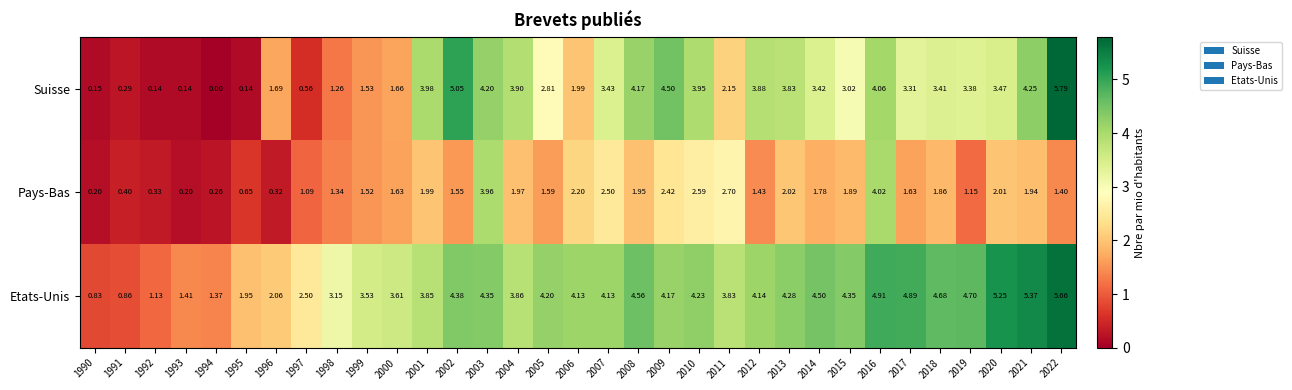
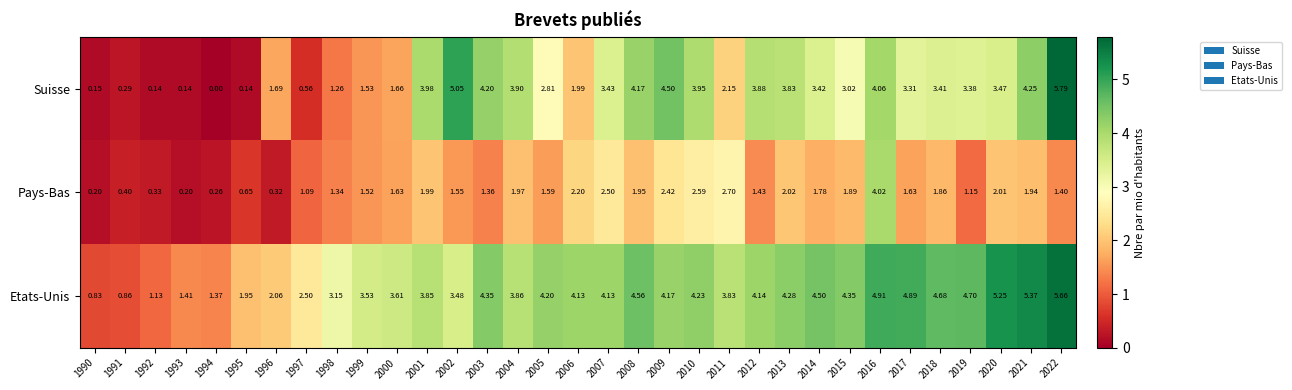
Pays-Bas, 2003: 3.96 -> 1.36
Etats-Unis, 2002: 4.38 -> 3.48
